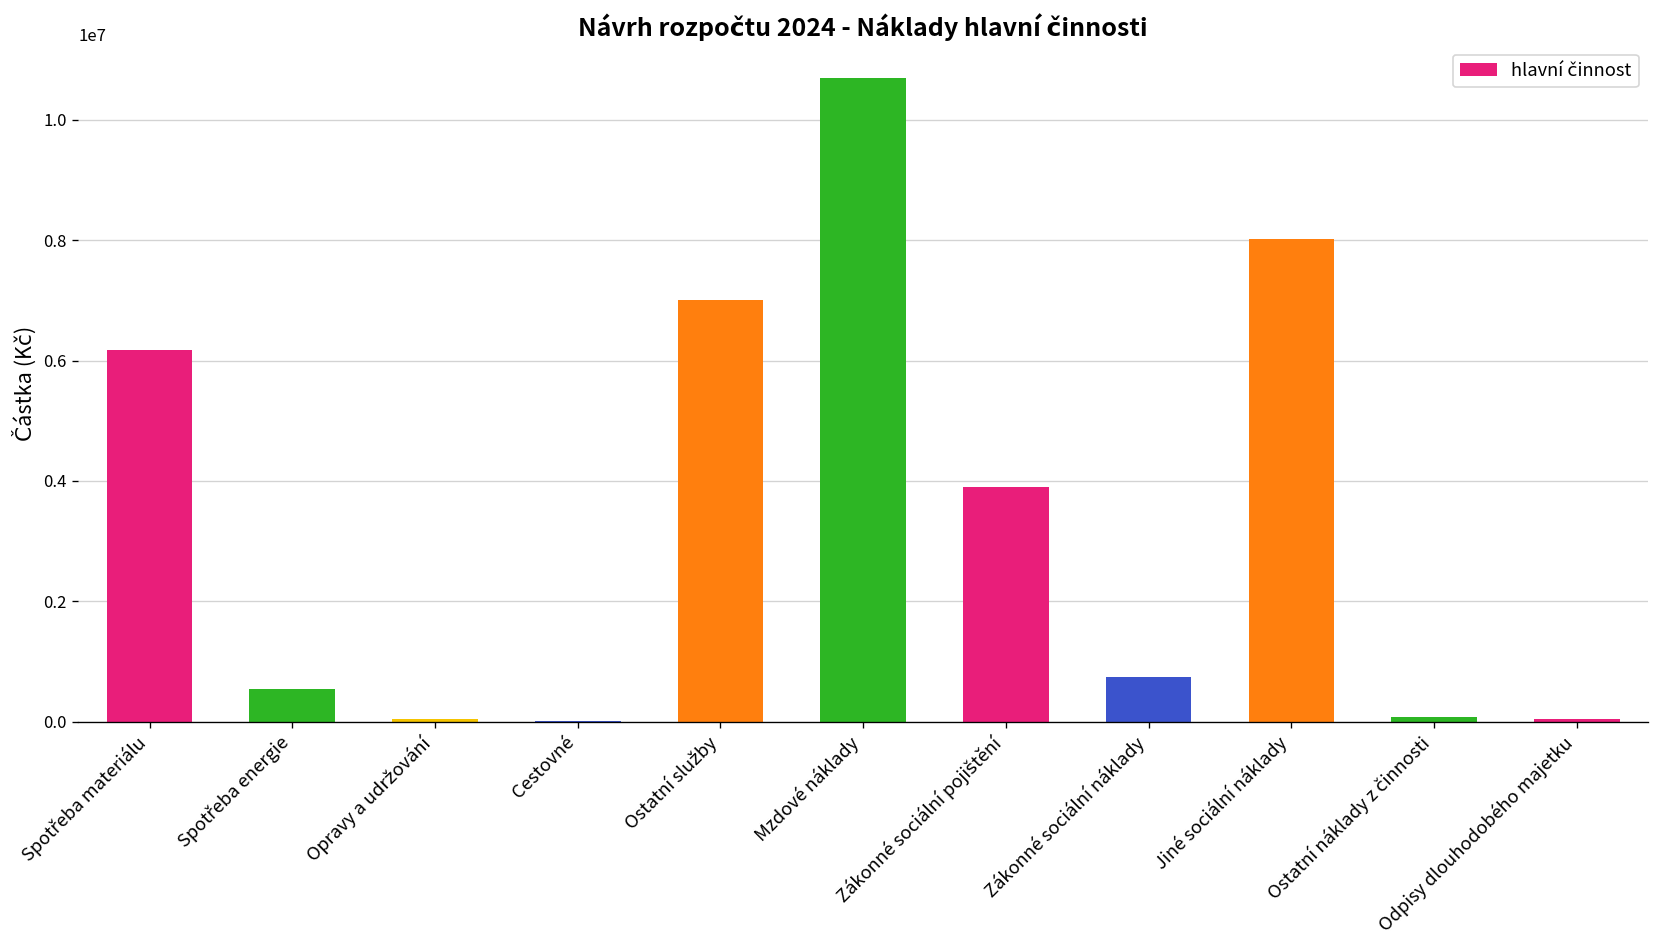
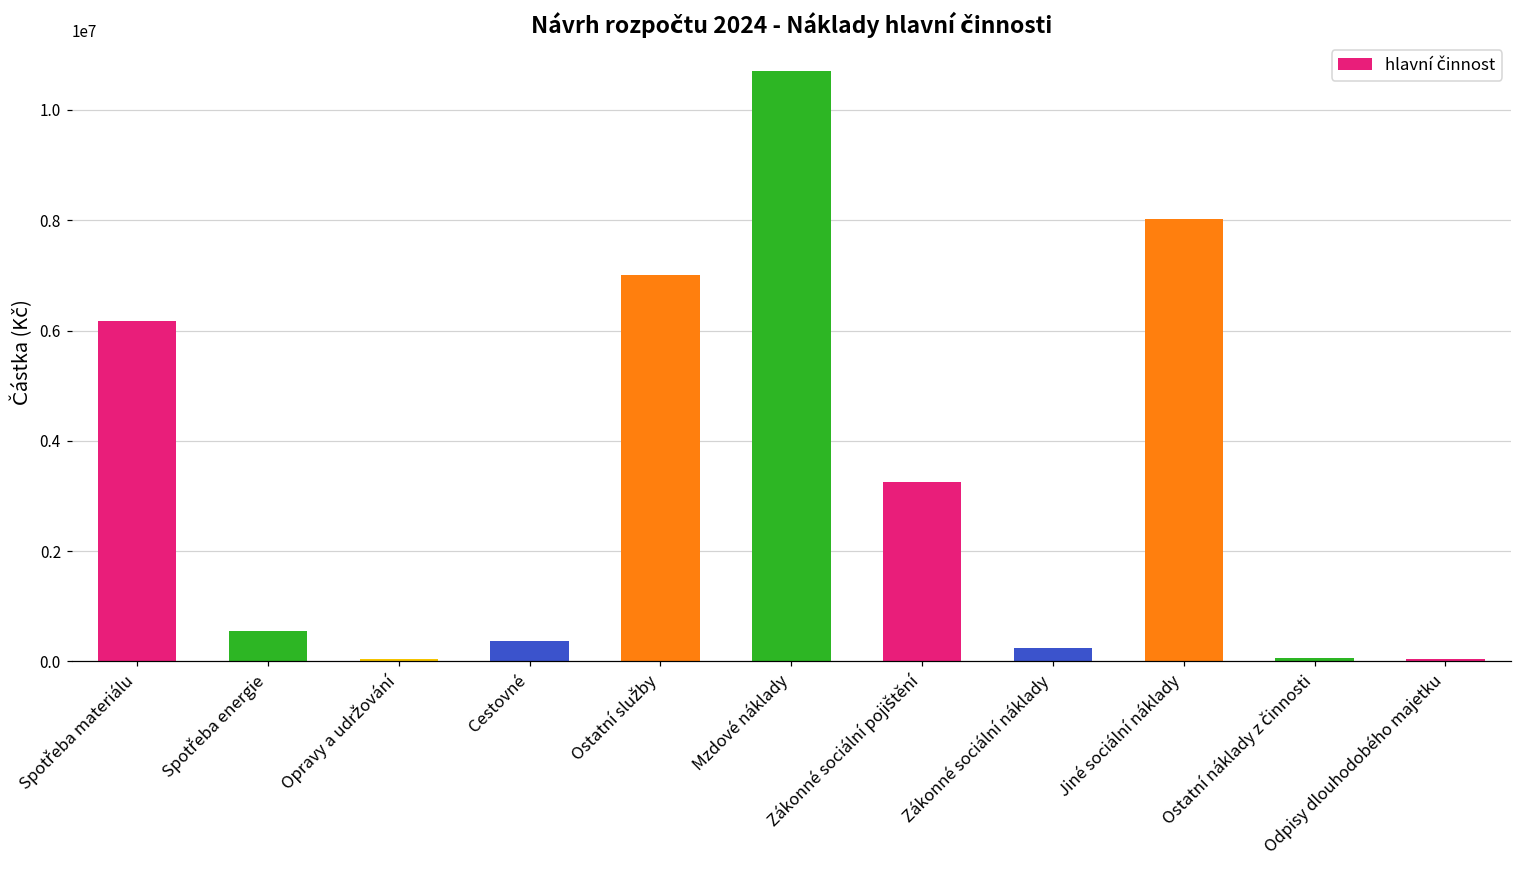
Cestovné: 0 -> 400000
Zákonné sociální pojištění: 3900000 -> 3200000
Zákonné sociální náklady: 700000 -> 300000
